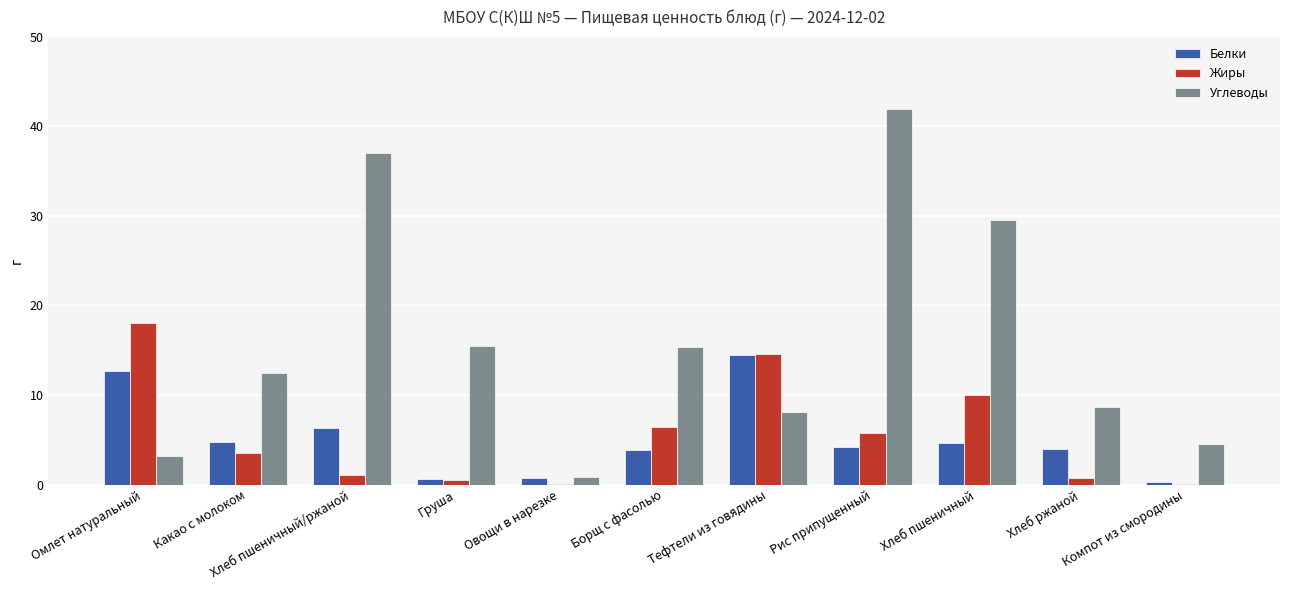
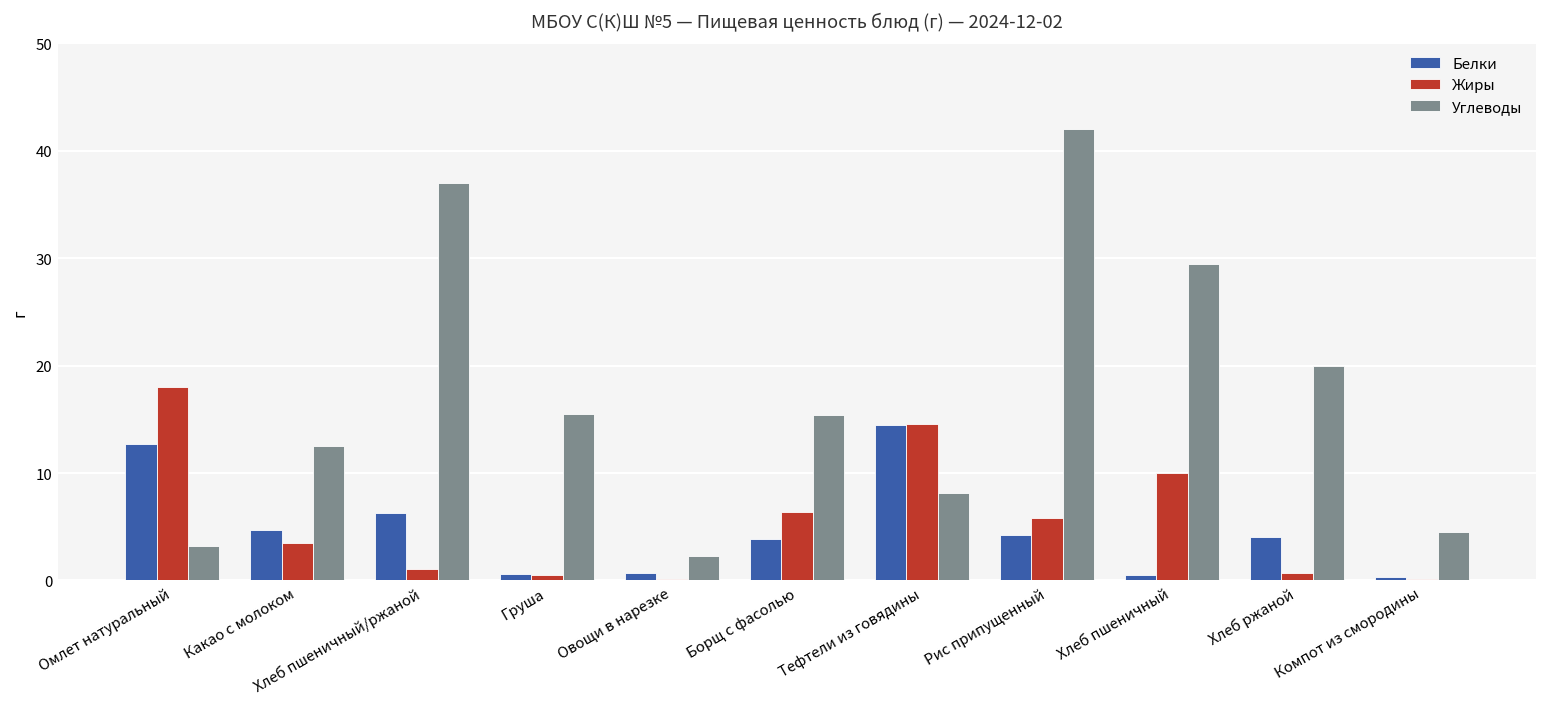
Углеводы, Овощи в нарезке: 1 -> 2
Белки, Хлеб пшеничный: 5 -> 1
Углеводы, Хлеб ржаной: 9 -> 20
